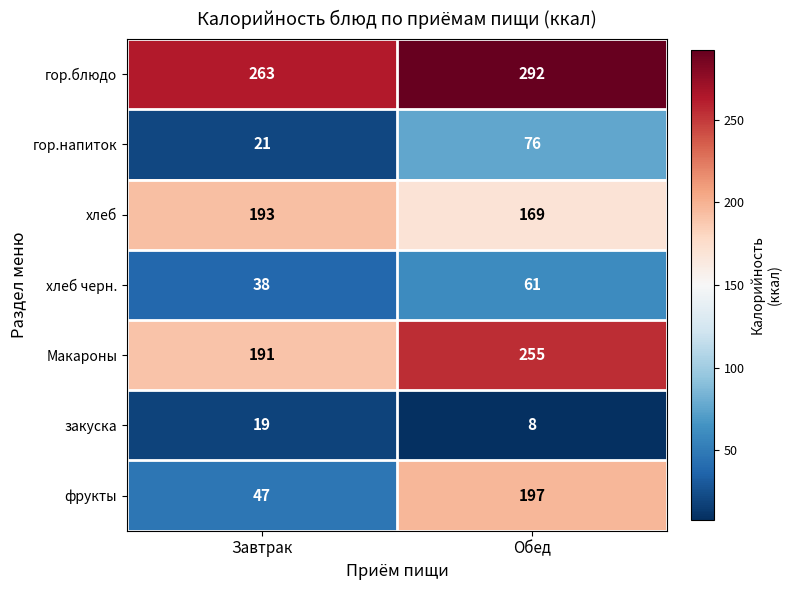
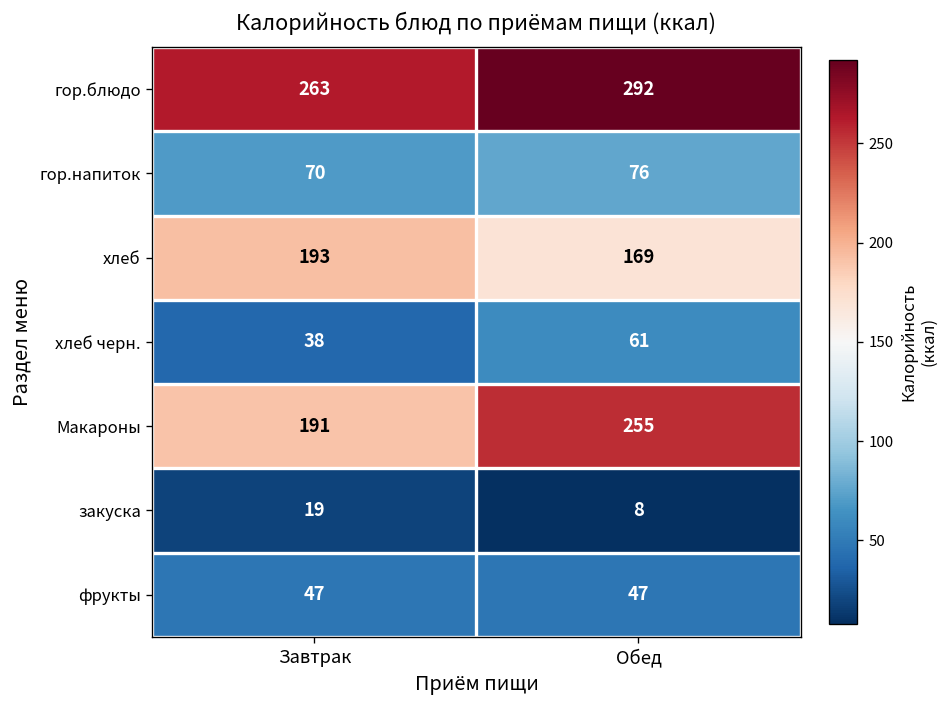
гор.напиток, Завтрак: 21 -> 70
фрукты, Обед: 197 -> 47
